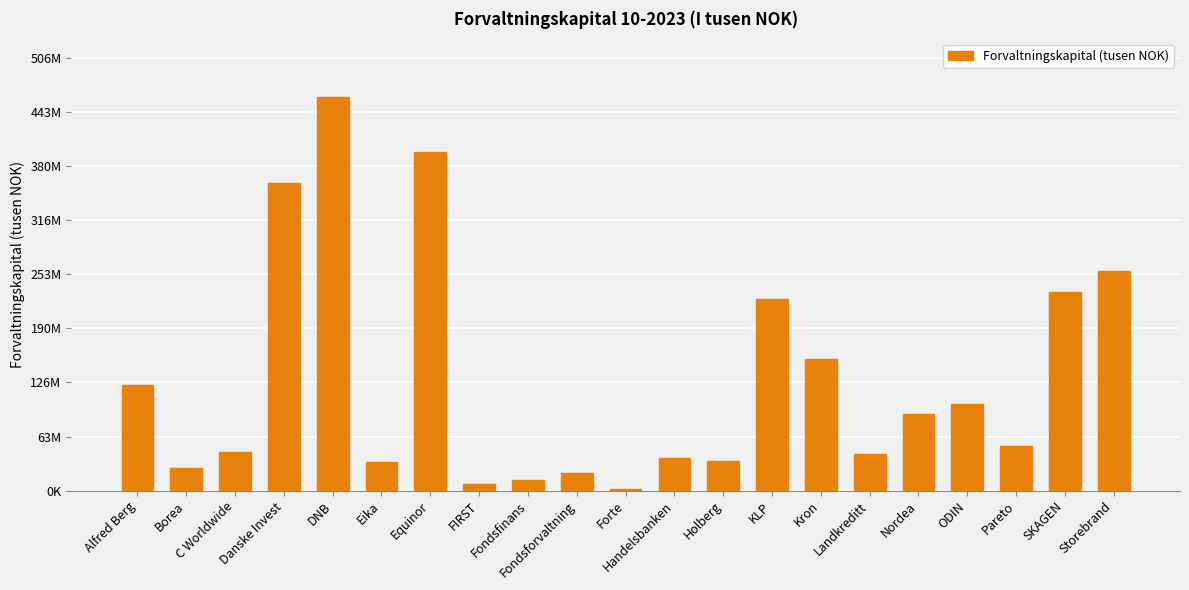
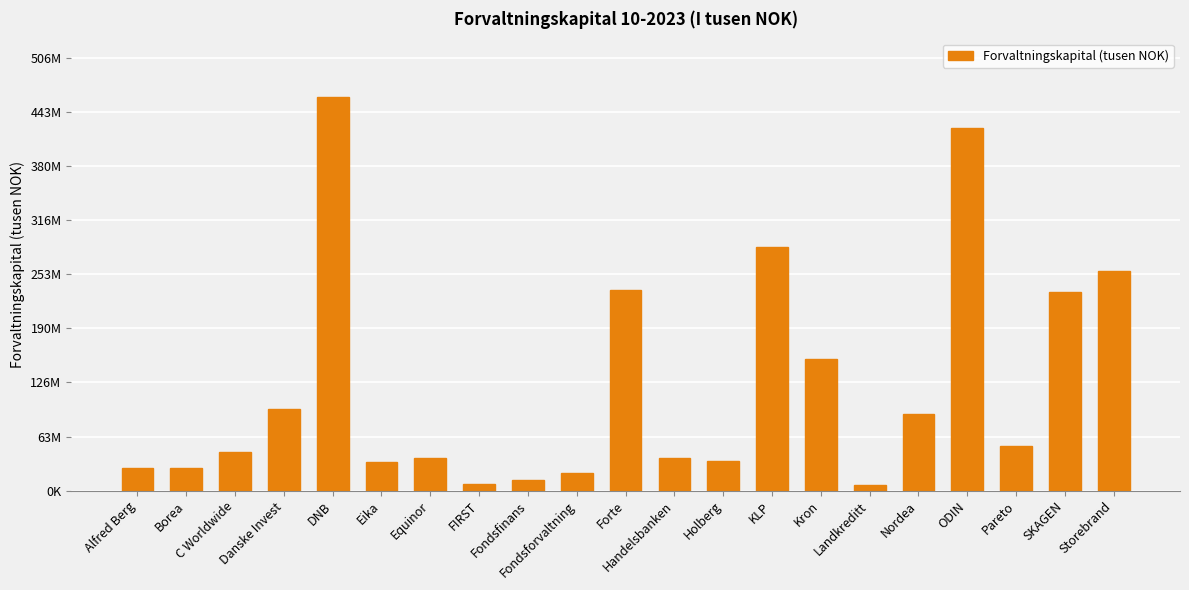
Alfred Berg: 120000000 -> 30000000
Danske Invest: 360000000 -> 100000000
Equinor: 400000000 -> 40000000
Forte: 0 -> 240000000
KLP: 220000000 -> 290000000
Landkreditt: 40000000 -> 10000000
ODIN: 100000000 -> 430000000
